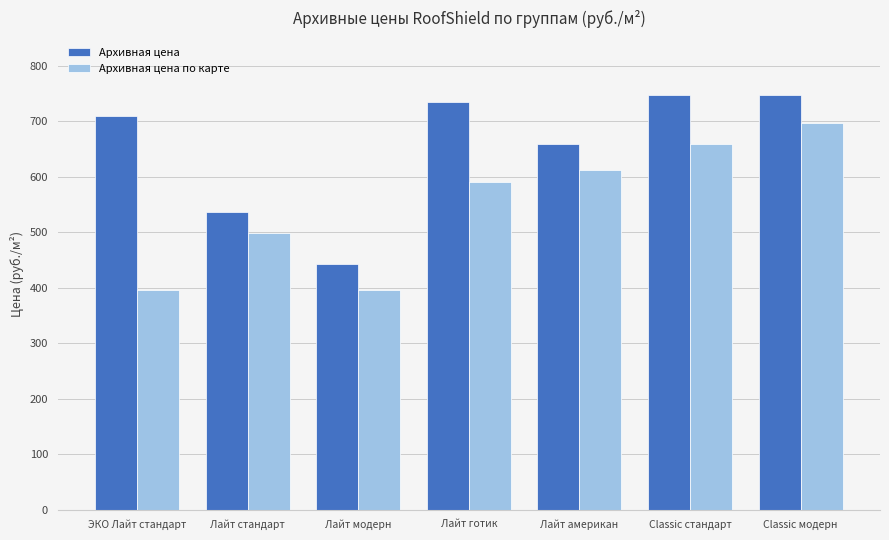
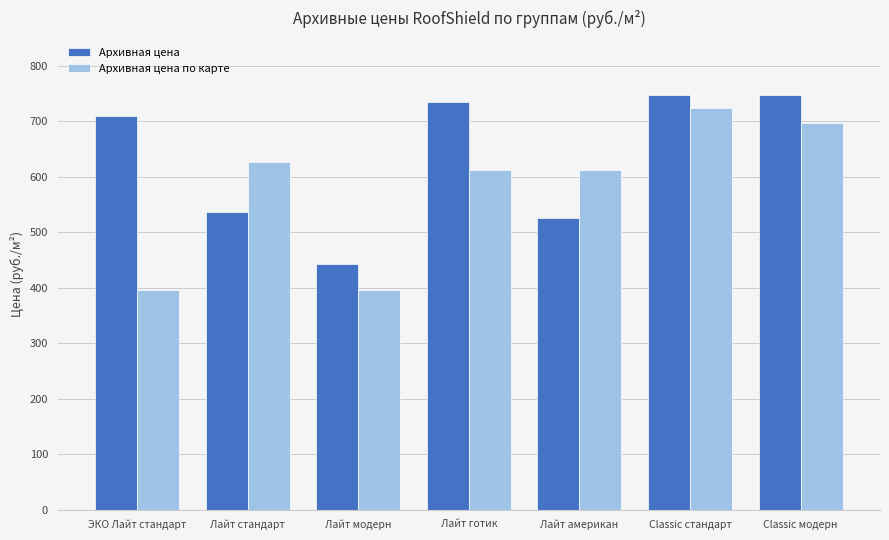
Архивная цена по карте, Лайт стандарт: 500 -> 630
Архивная цена по карте, Лайт готик: 590 -> 610
Архивная цена, Лайт американ: 660 -> 530
Архивная цена по карте, Classic стандарт: 660 -> 720
